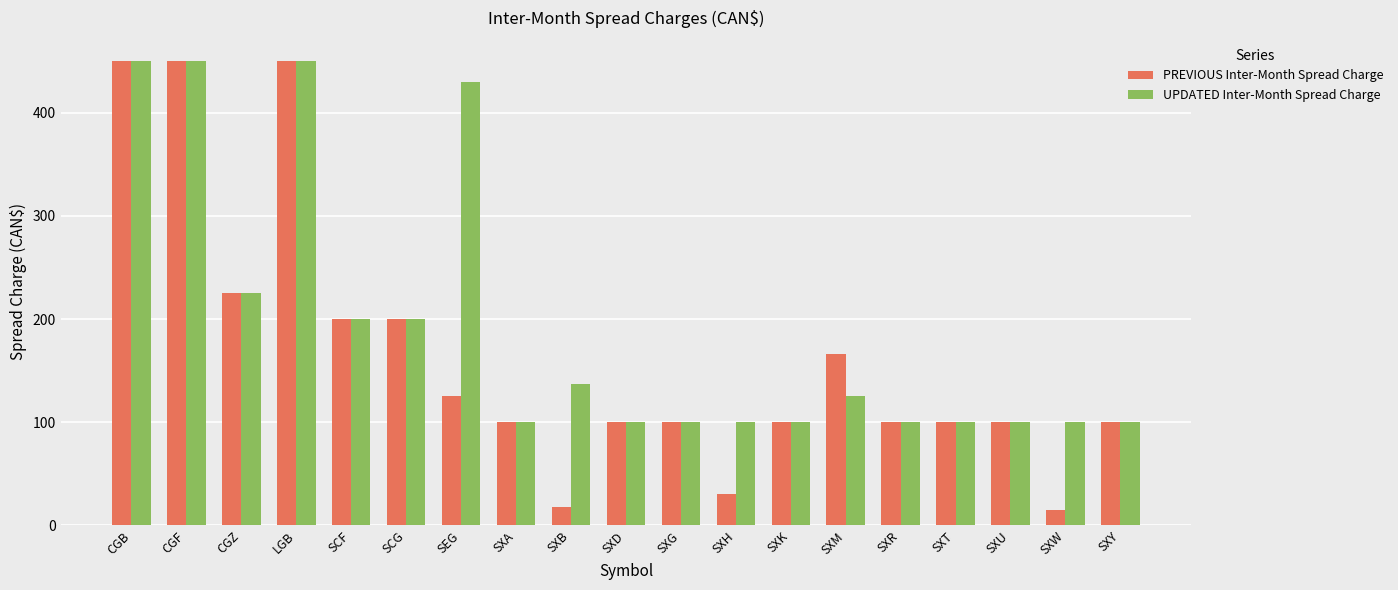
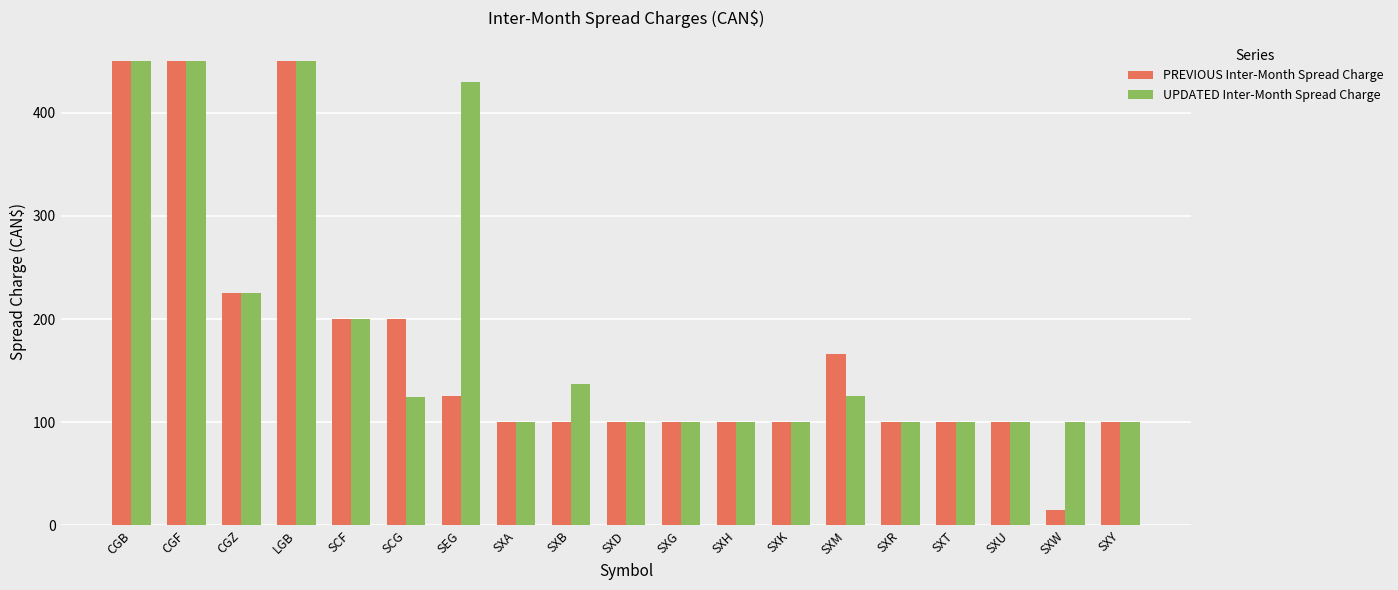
UPDATED Inter-Month Spread Charge, SCG: 200 -> 124
PREVIOUS Inter-Month Spread Charge, SXB: 18 -> 100
PREVIOUS Inter-Month Spread Charge, SXH: 30 -> 100
